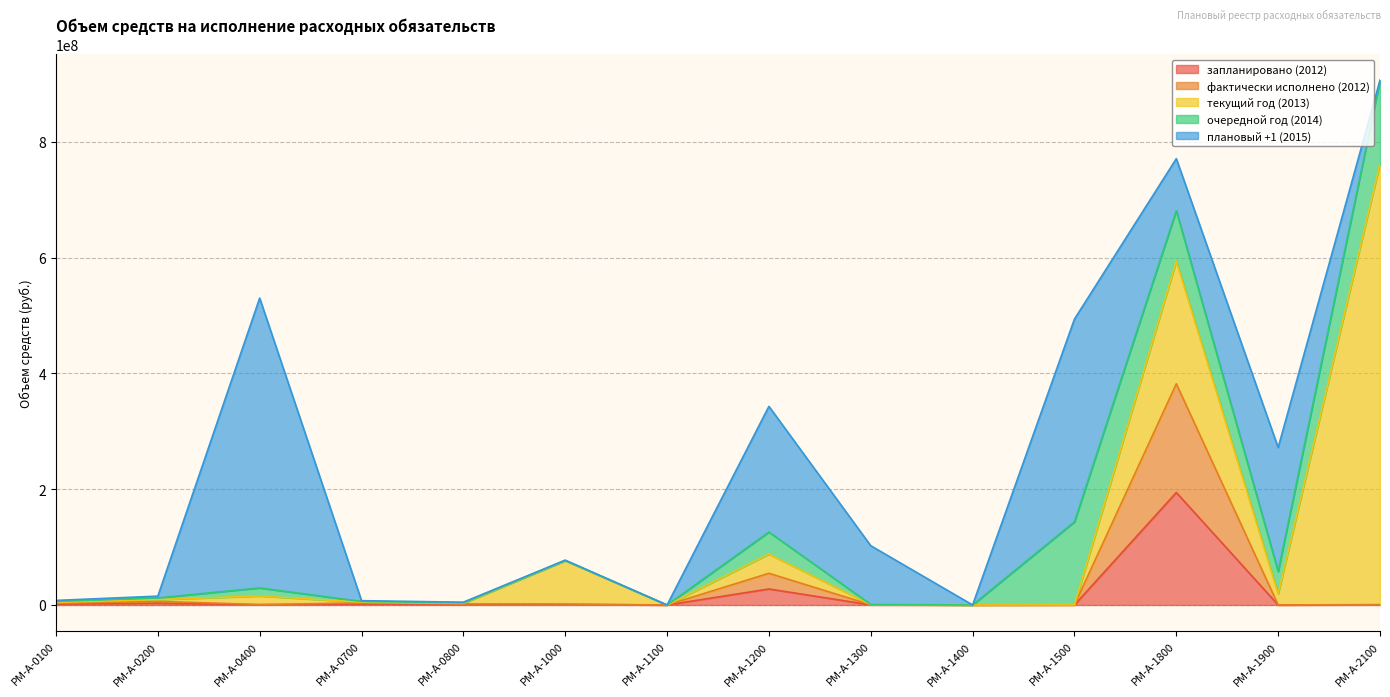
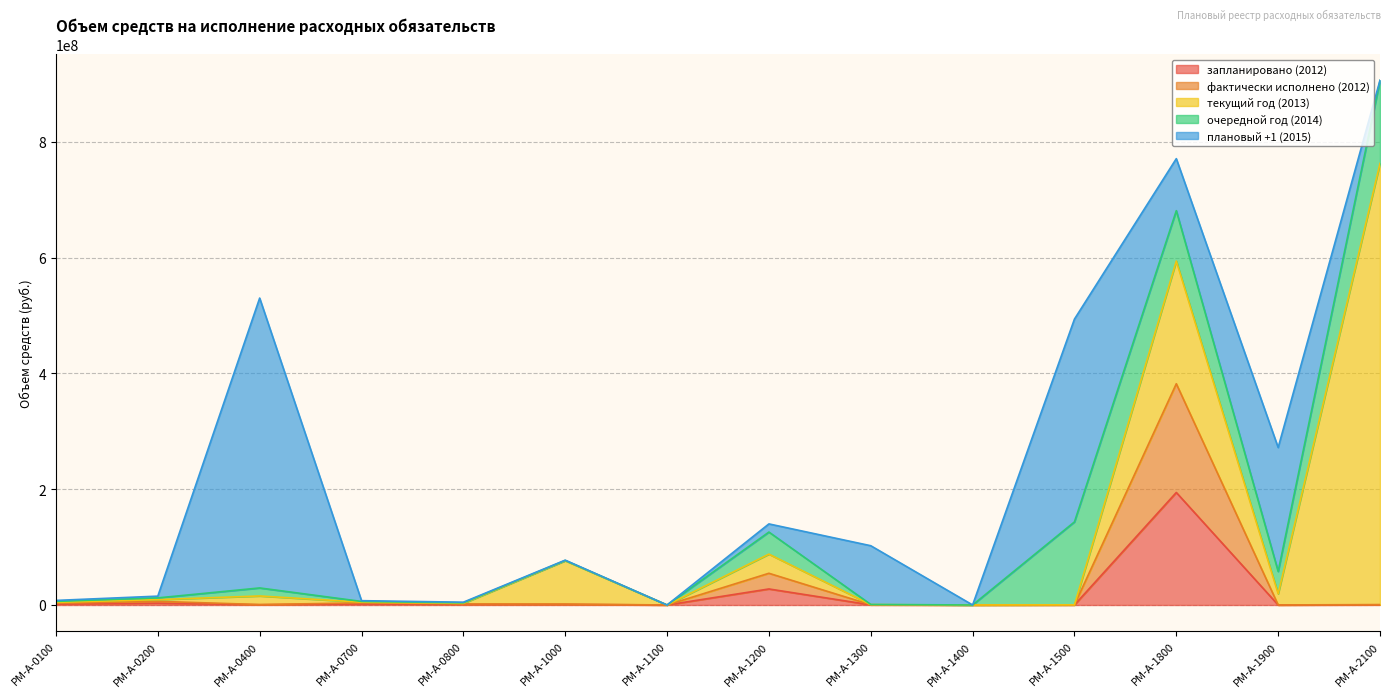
плановый +1 (2015), РМ-А-1200: 220000000 -> 10000000
